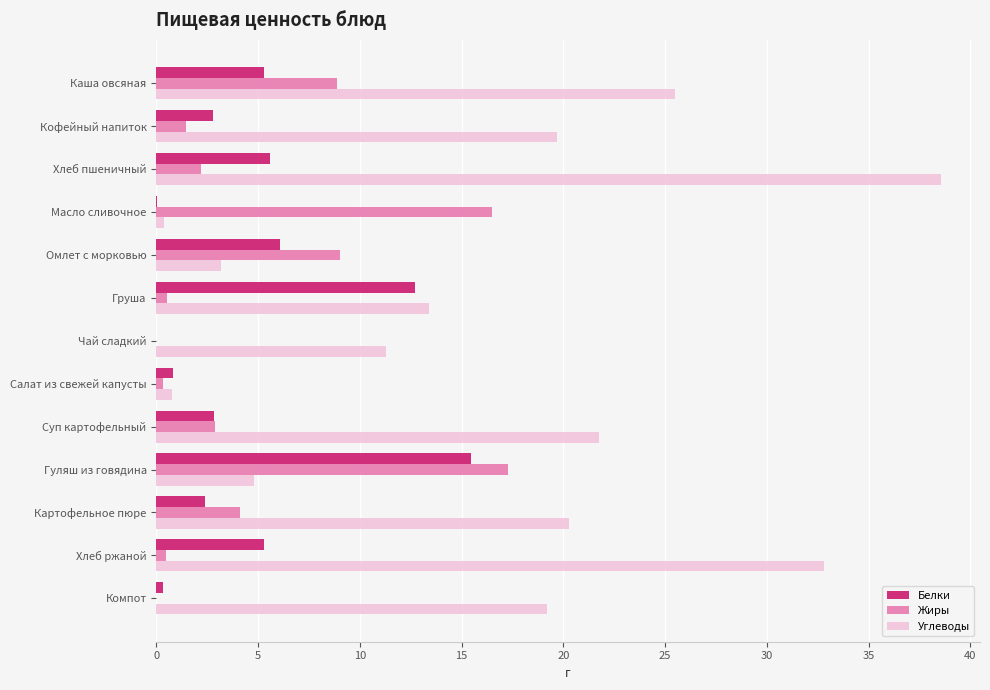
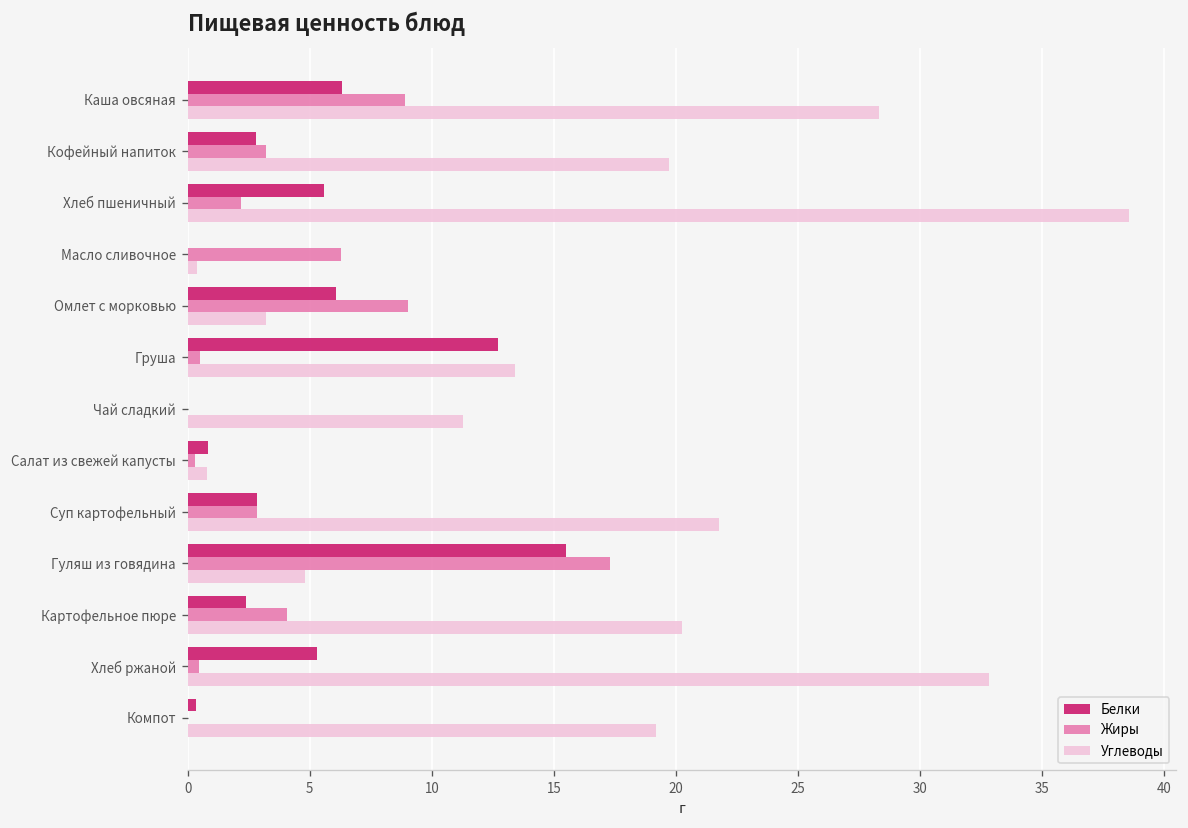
Белки, Каша овсяная: 5.3 -> 6.3
Углеводы, Каша овсяная: 25.5 -> 28.3
Жиры, Кофейный напиток: 1.5 -> 3.2
Жиры, Масло сливочное: 16.5 -> 6.3
